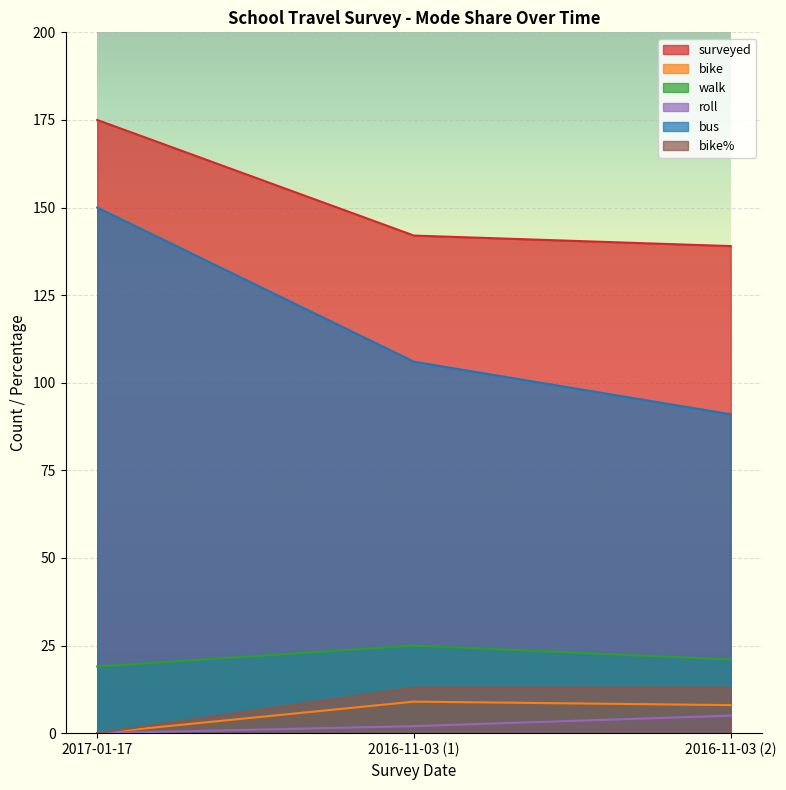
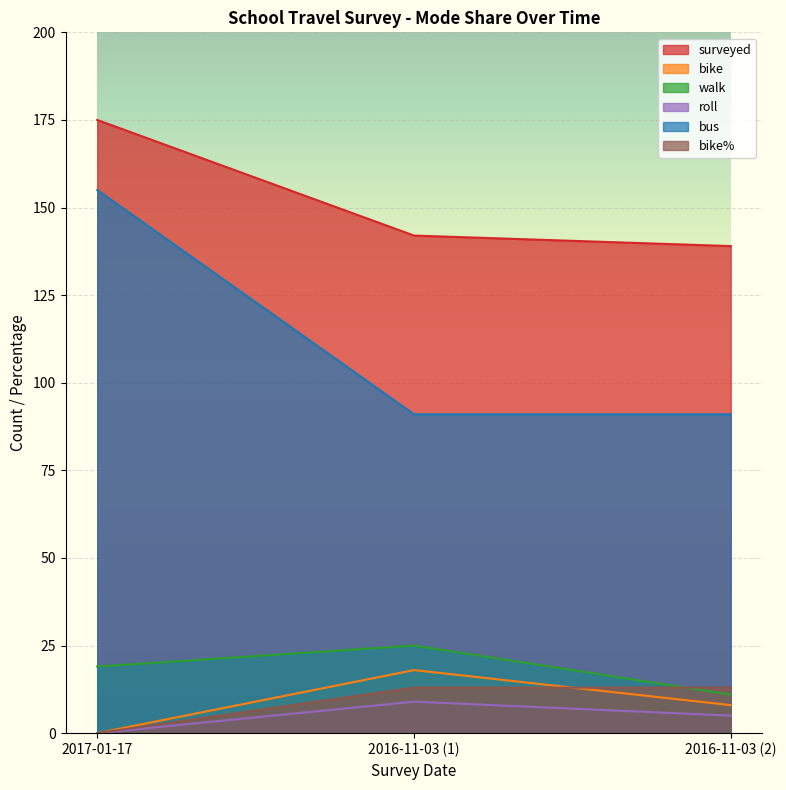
bus, 2017-01-17: 150 -> 155
bike, 2016-11-03 (1): 9 -> 18
roll, 2016-11-03 (1): 2 -> 9
bus, 2016-11-03 (1): 106 -> 91
walk, 2016-11-03 (2): 21 -> 11
